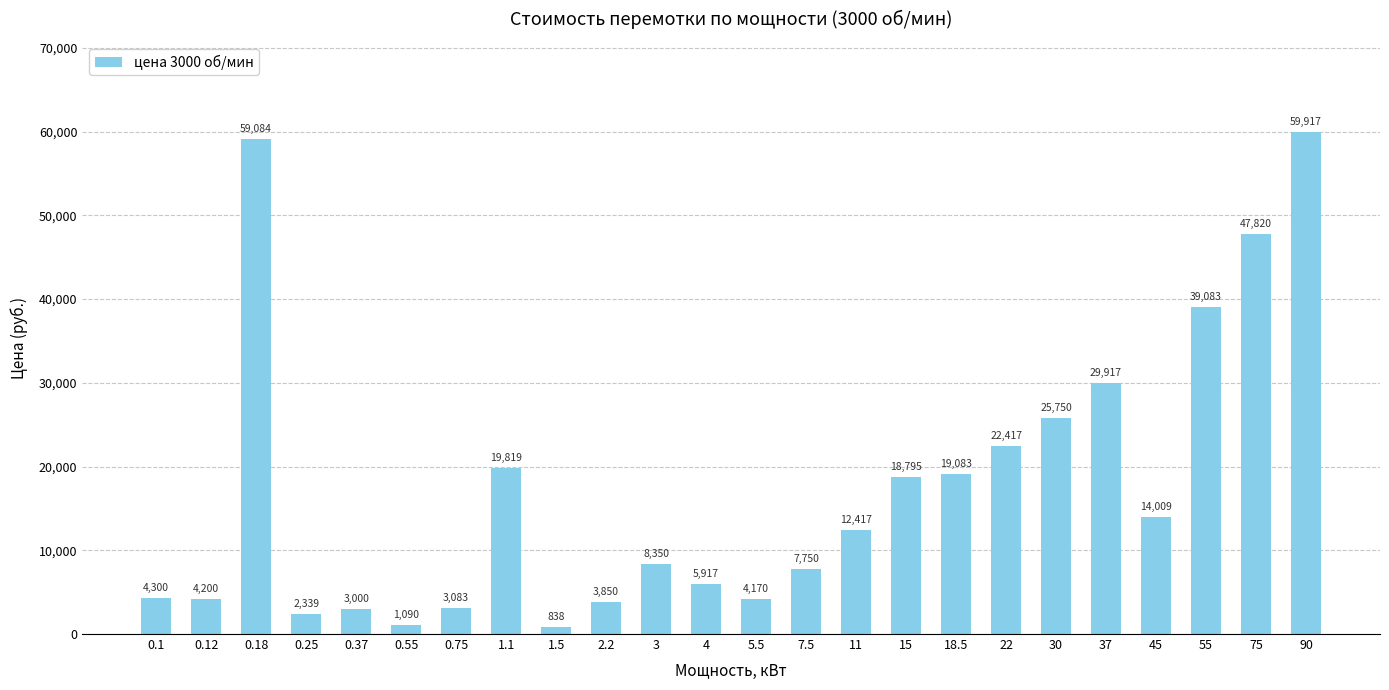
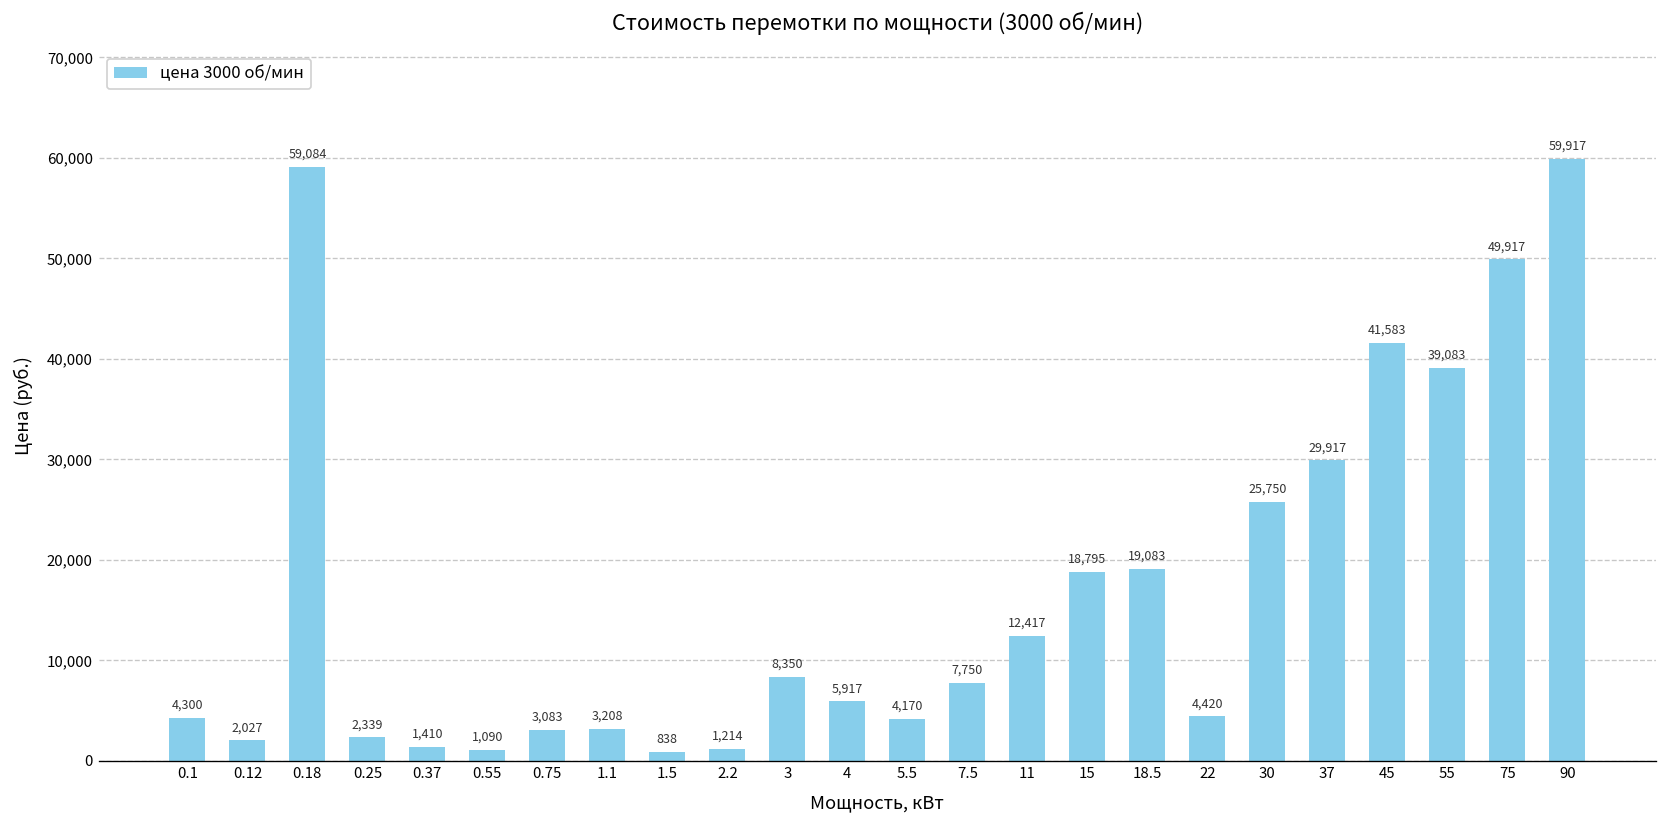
0.12: 4,200 -> 2,027
0.37: 3,000 -> 1,410
1.1: 19,819 -> 3,208
2.2: 3,850 -> 1,214
22: 22,417 -> 4,420
45: 14,009 -> 41,583
75: 47,820 -> 49,917
